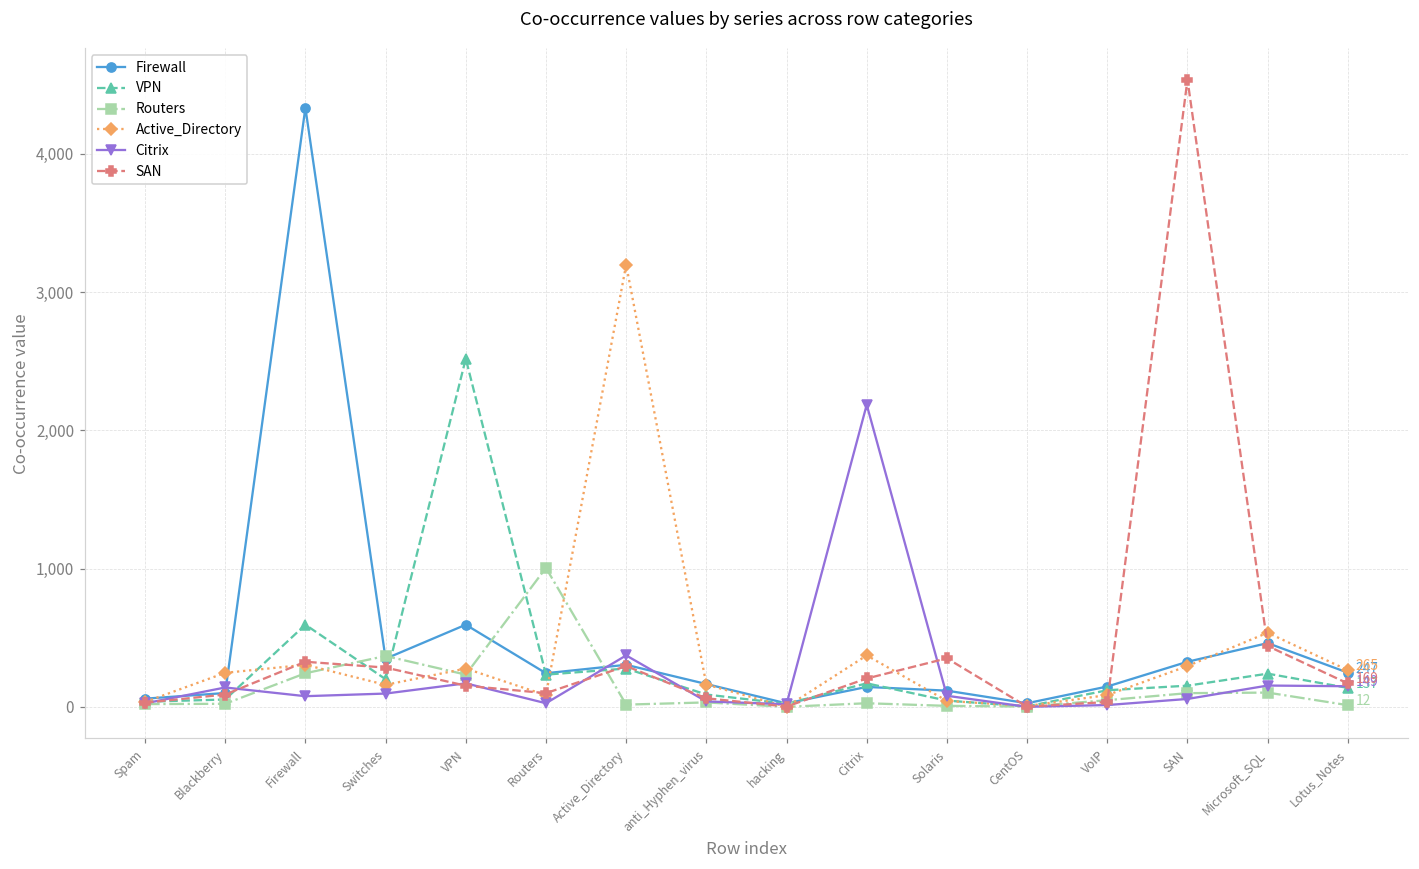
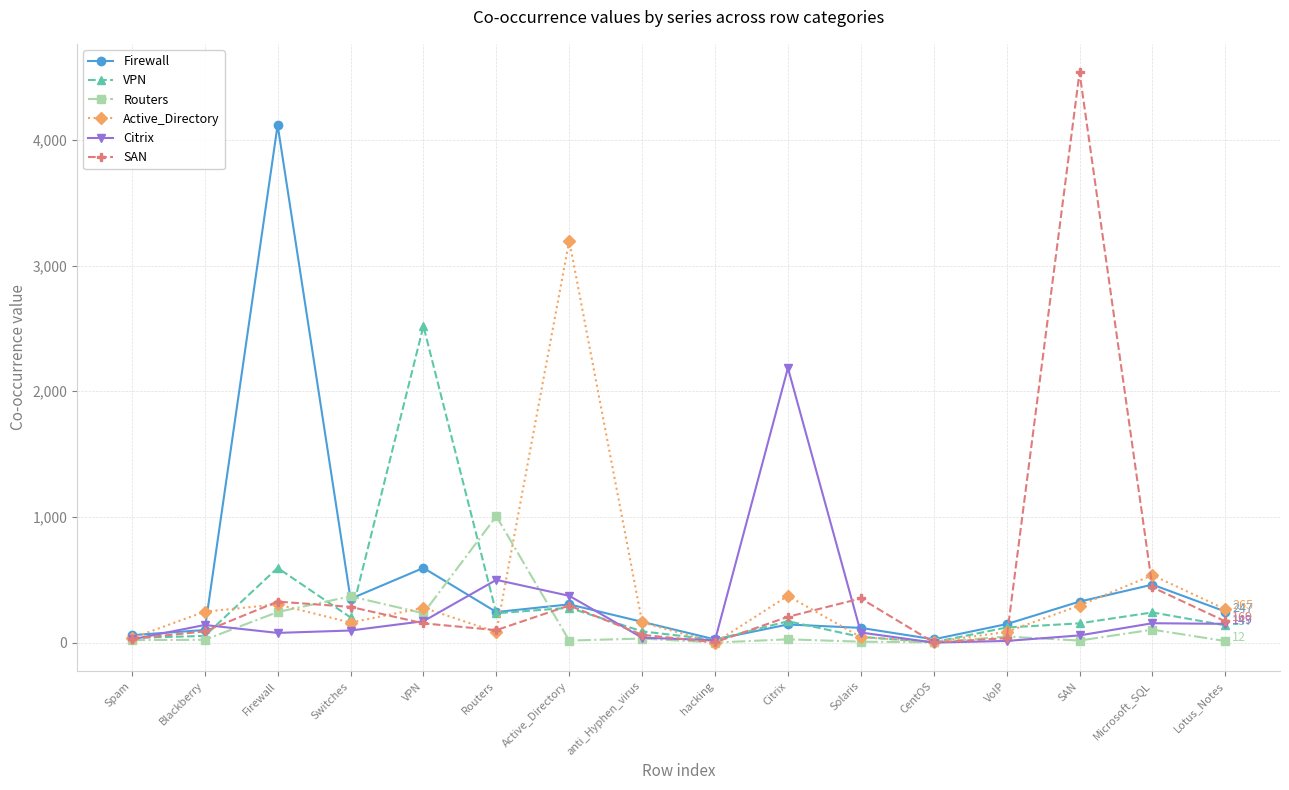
Firewall, Firewall: 4,330 -> 4,120
Citrix, Routers: 30 -> 500
Routers, SAN: 100 -> 20
